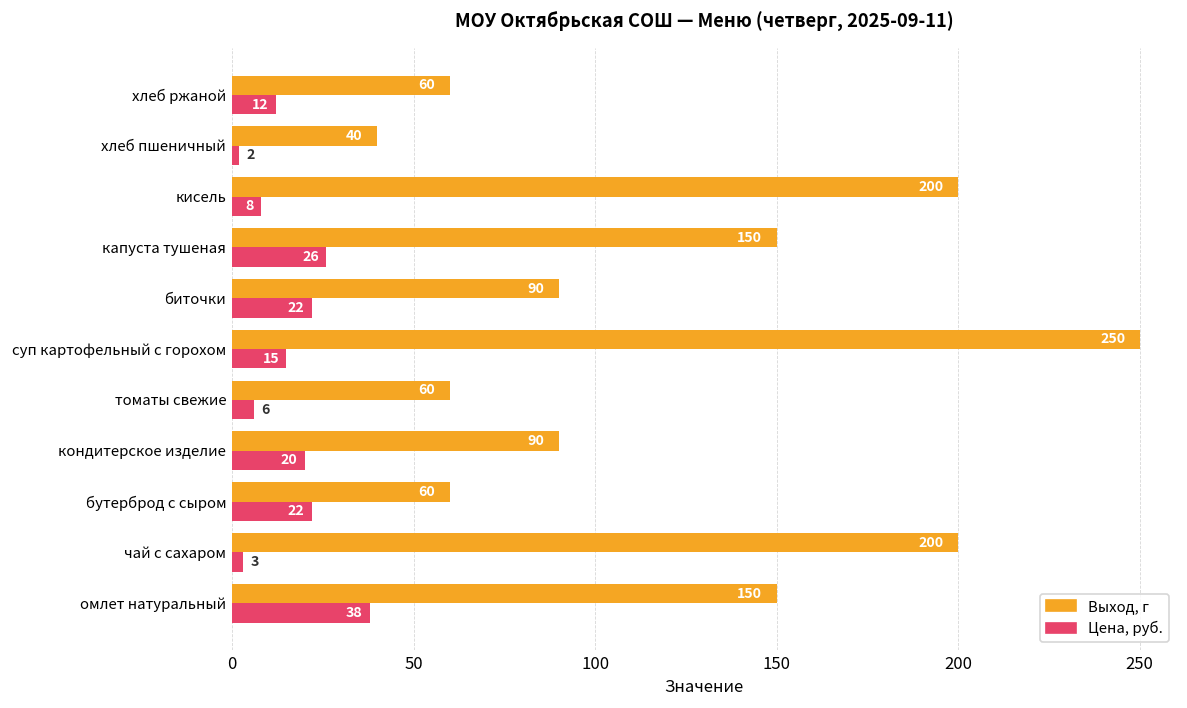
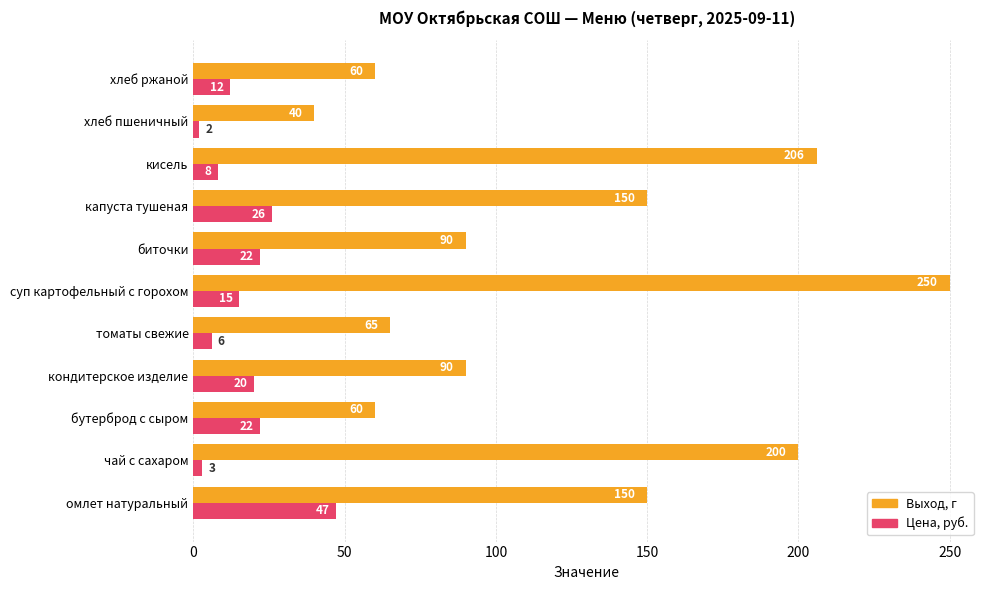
Выход, г, кисель: 200 -> 206
Выход, г, томаты свежие: 60 -> 65
Цена, руб., омлет натуральный: 38 -> 47
